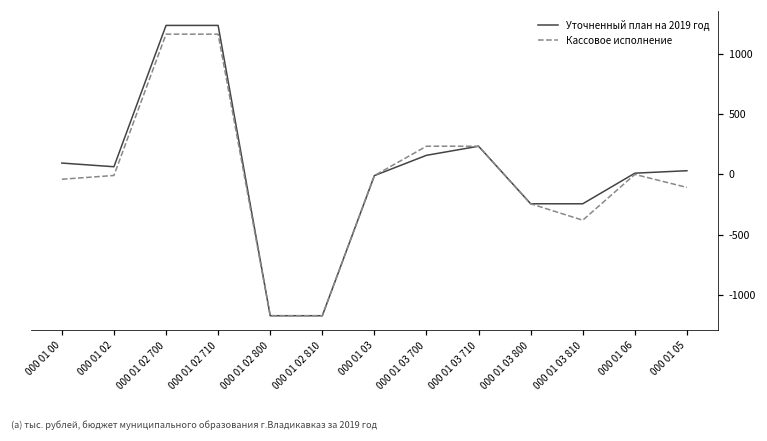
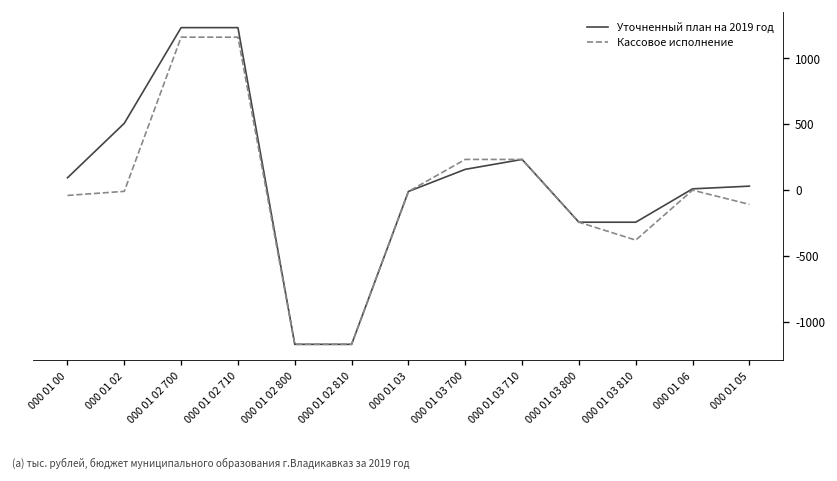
Уточненный план на 2019 год, 000 01 02: 60 -> 510
